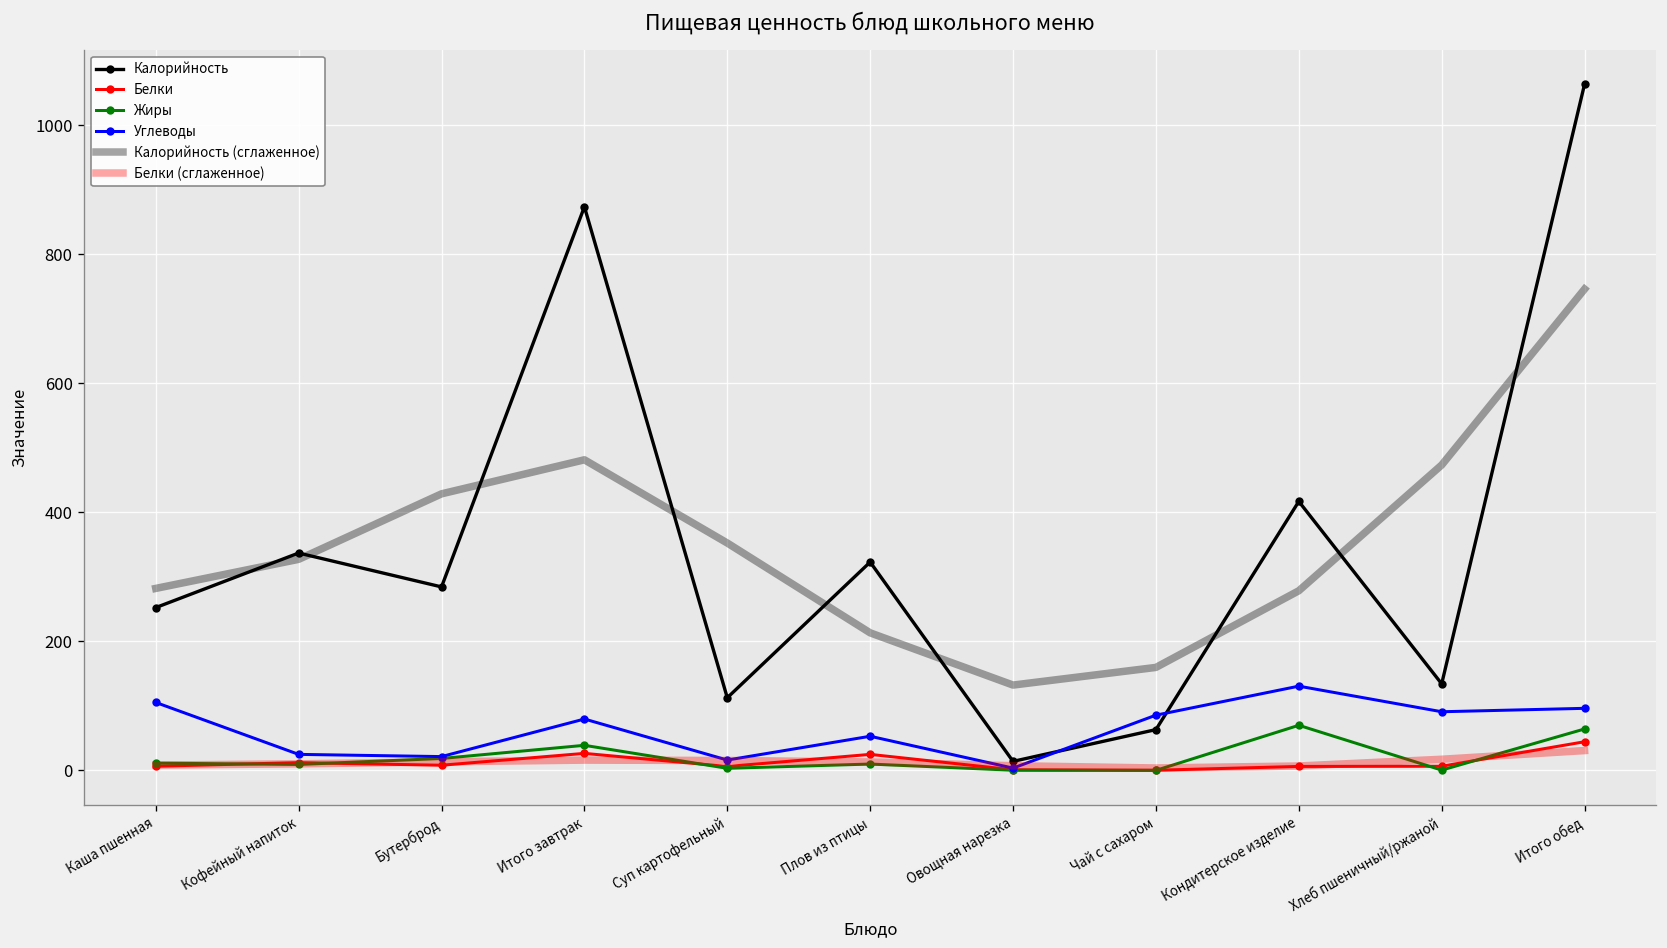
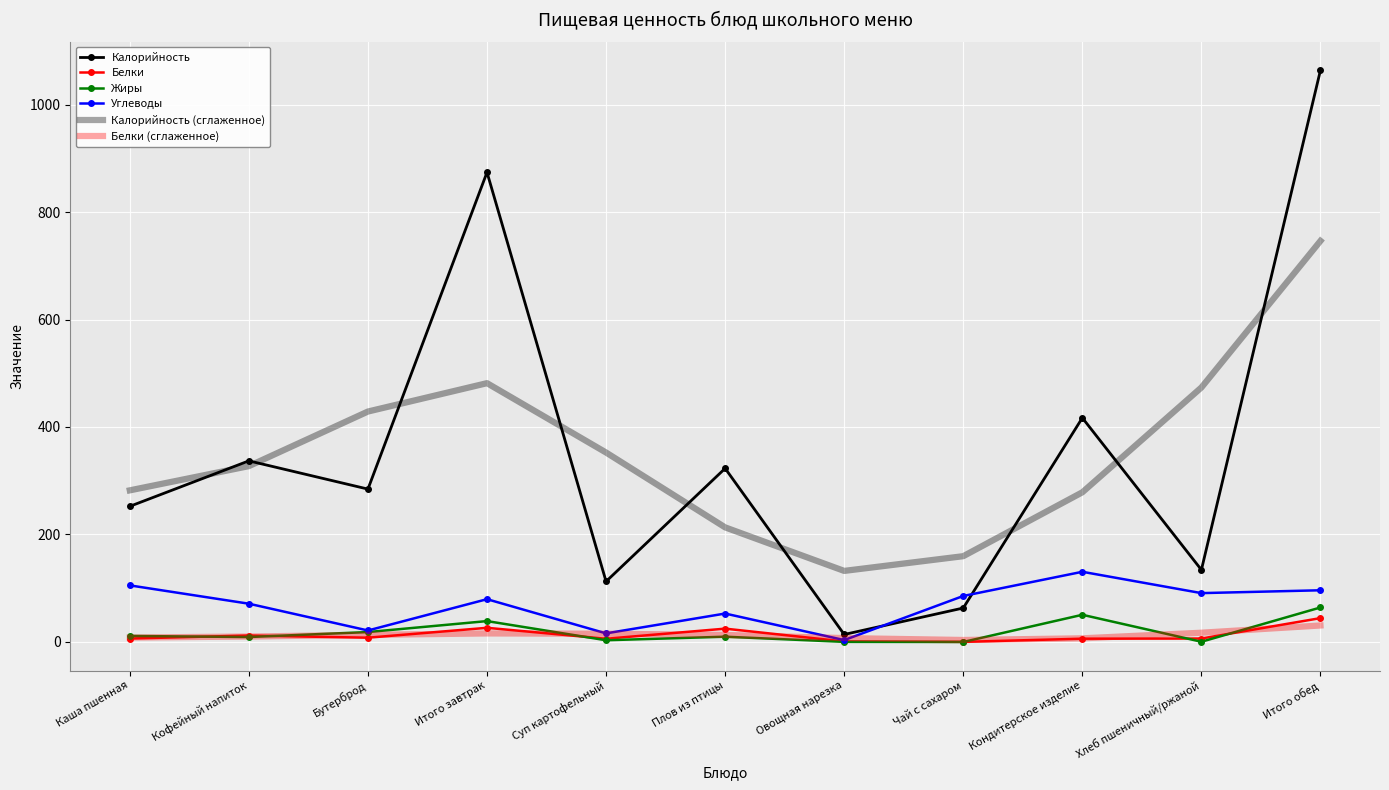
Углеводы, Кофейный напиток: 20 -> 70
Жиры, Кондитерское изделие: 70 -> 50
